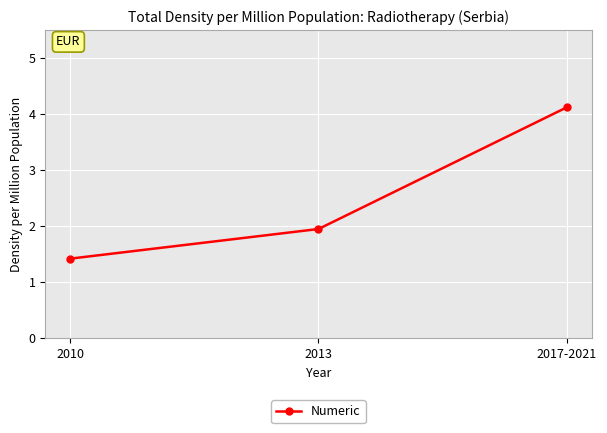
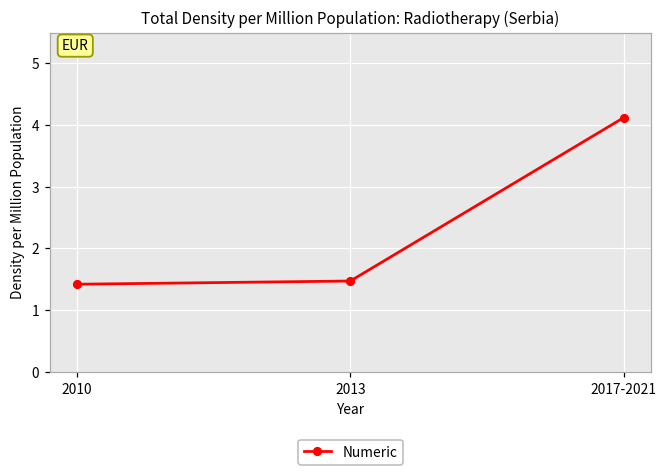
2013: 1.9 -> 1.5
